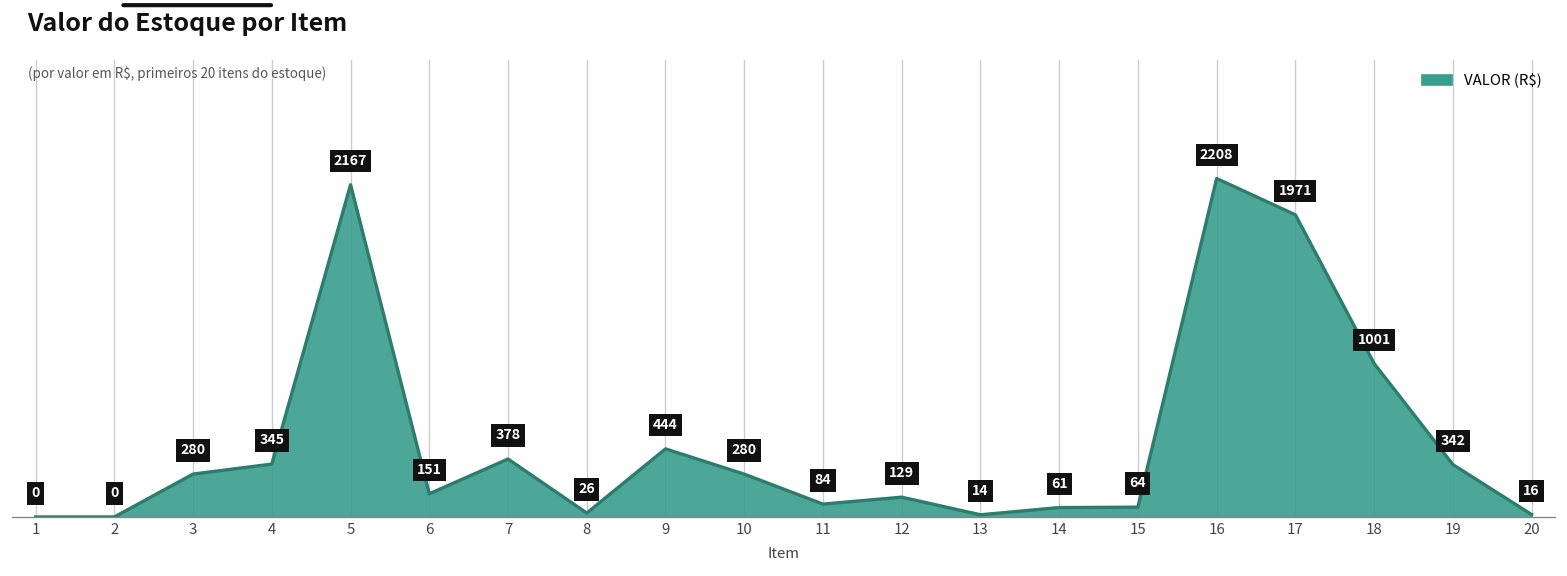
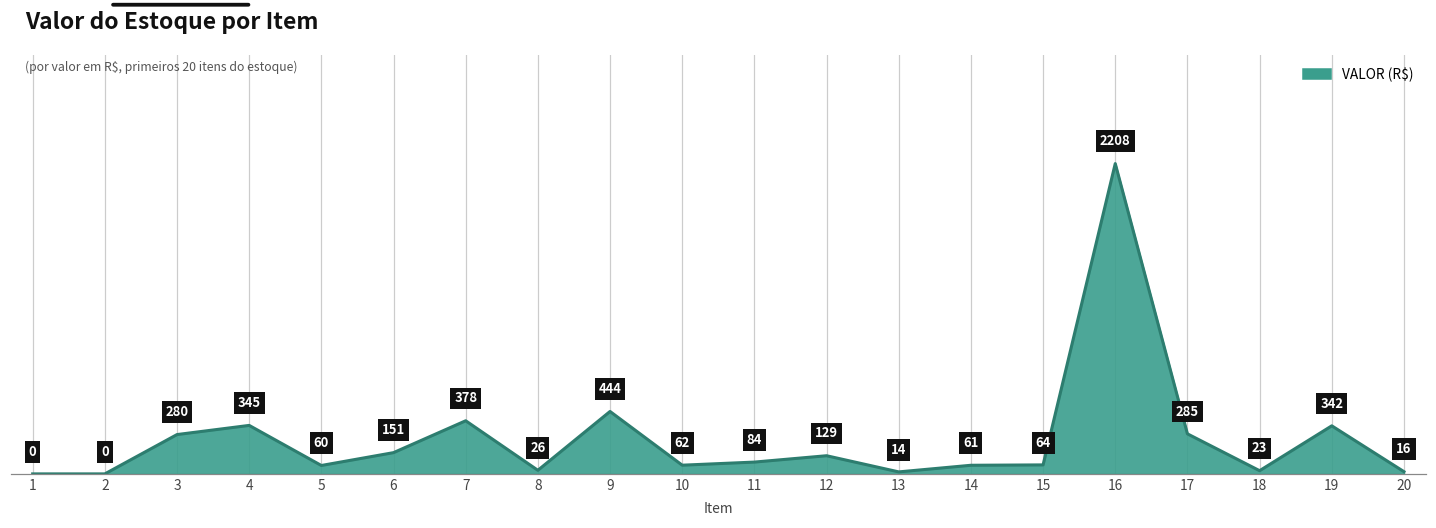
5: 2167 -> 60
10: 280 -> 62
17: 1971 -> 285
18: 1001 -> 23
